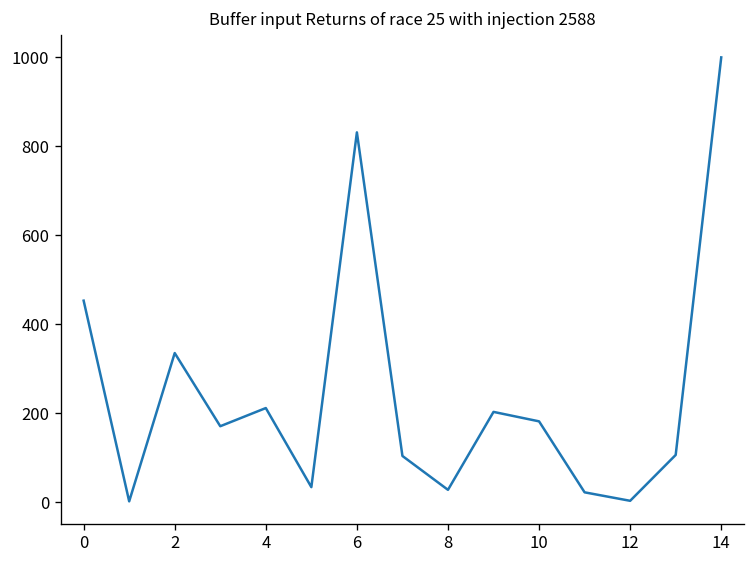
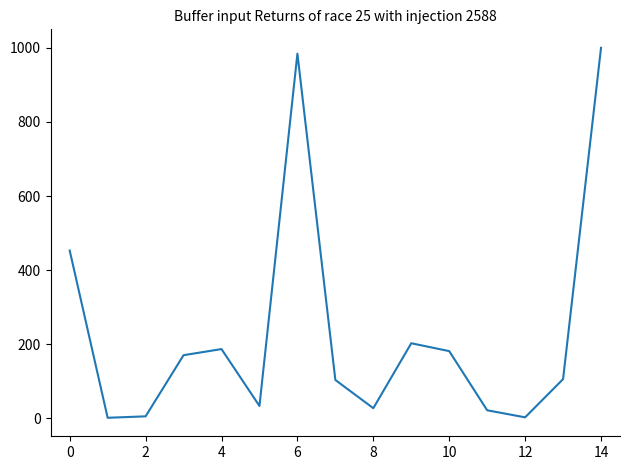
2: 340 -> 10
4: 210 -> 190
6: 830 -> 980
